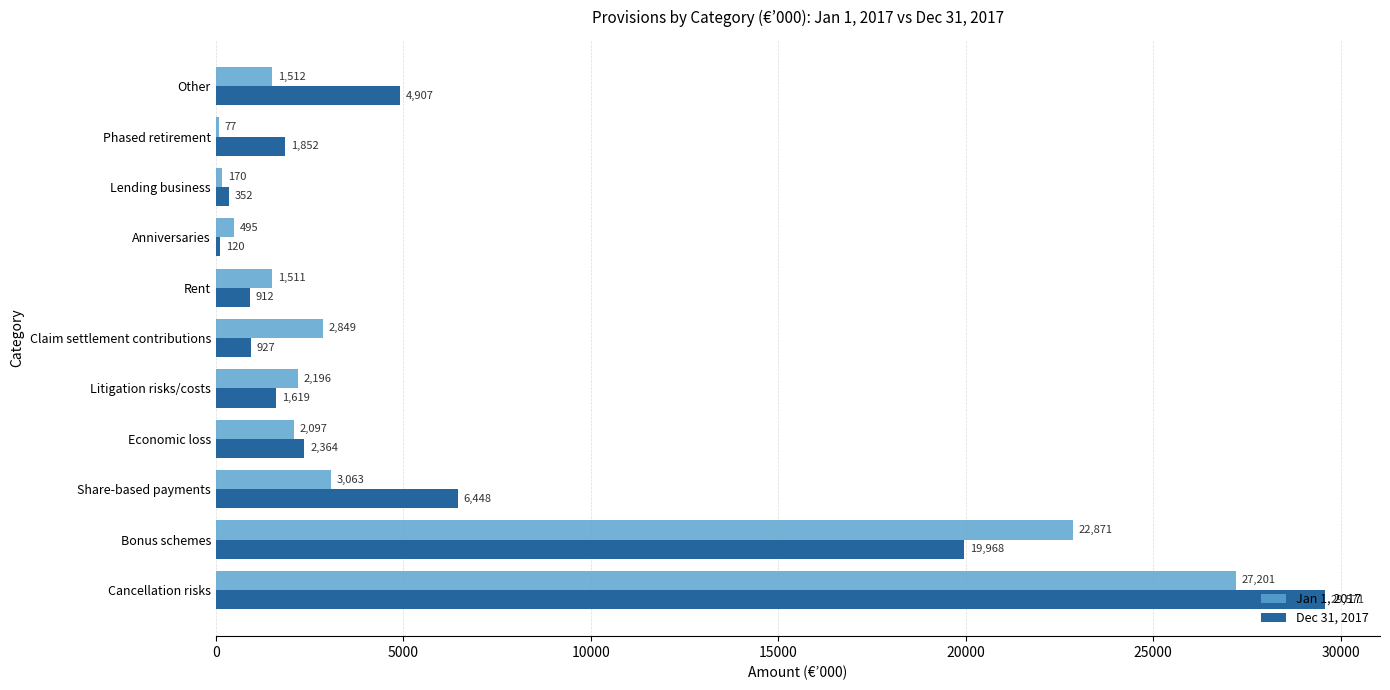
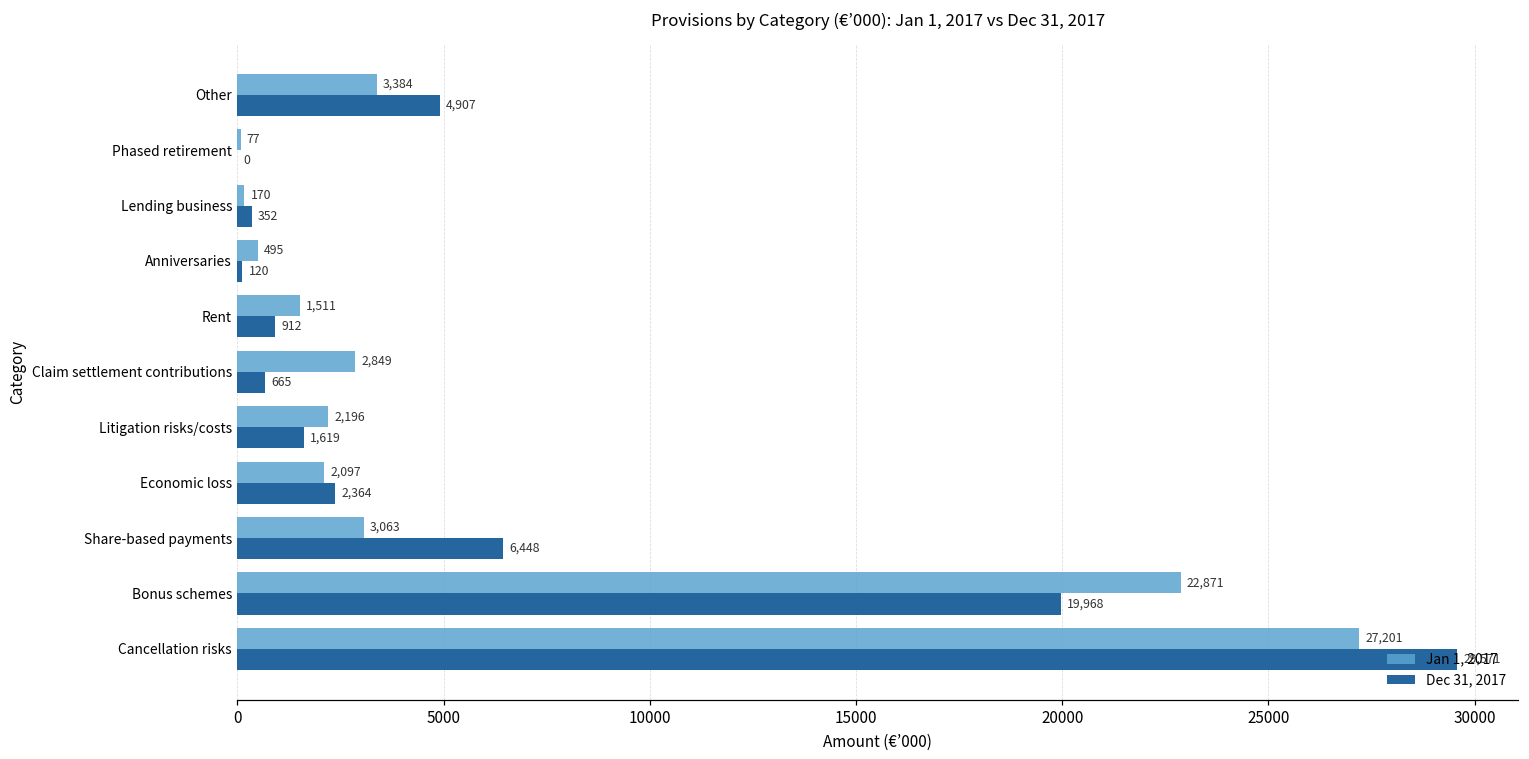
Jan 1, 2017, Other: 1,512 -> 3,384
Dec 31, 2017, Phased retirement: 1,852 -> 0
Dec 31, 2017, Claim settlement contributions: 927 -> 665
